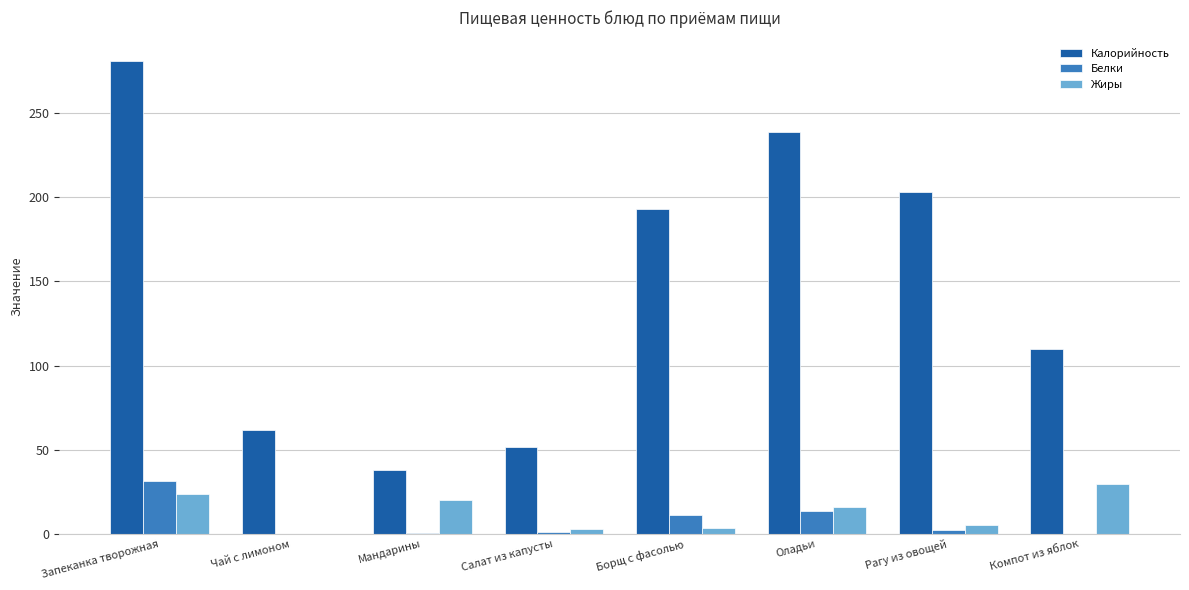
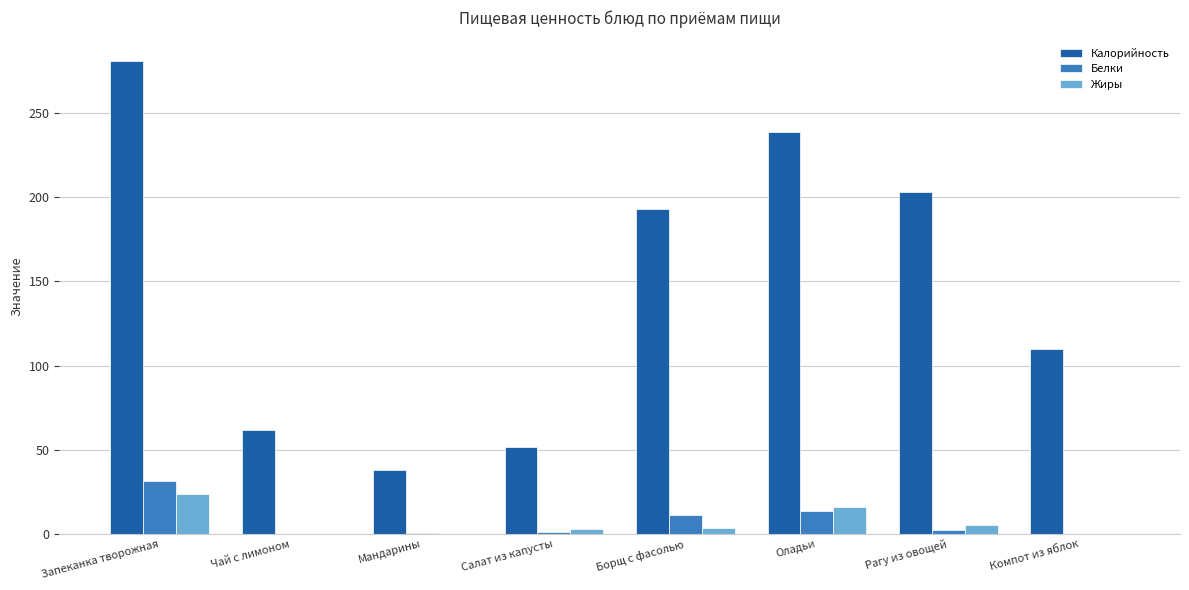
Жиры, Мандарины: 21 -> 0
Жиры, Компот из яблок: 30 -> 0
